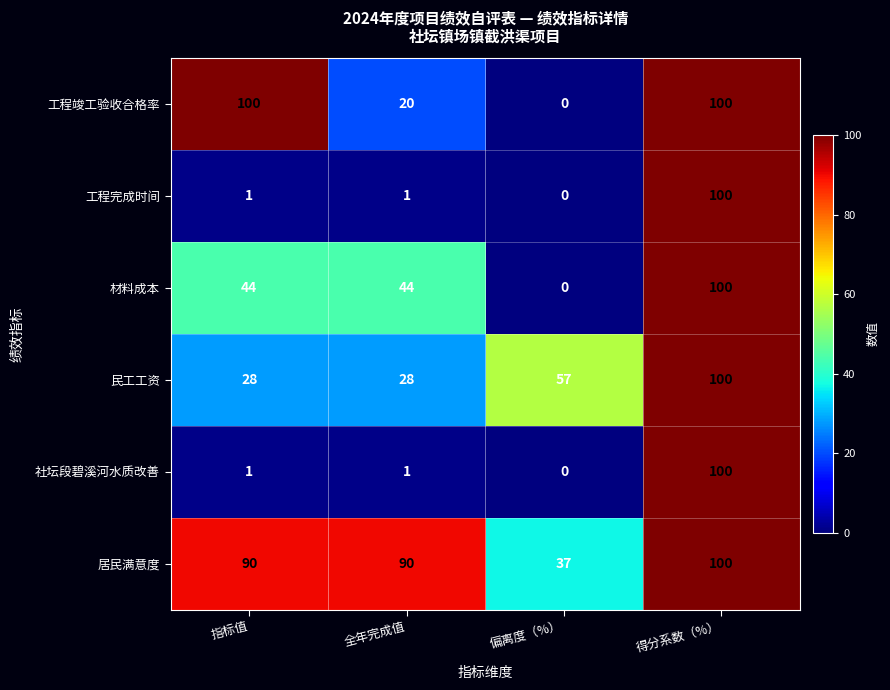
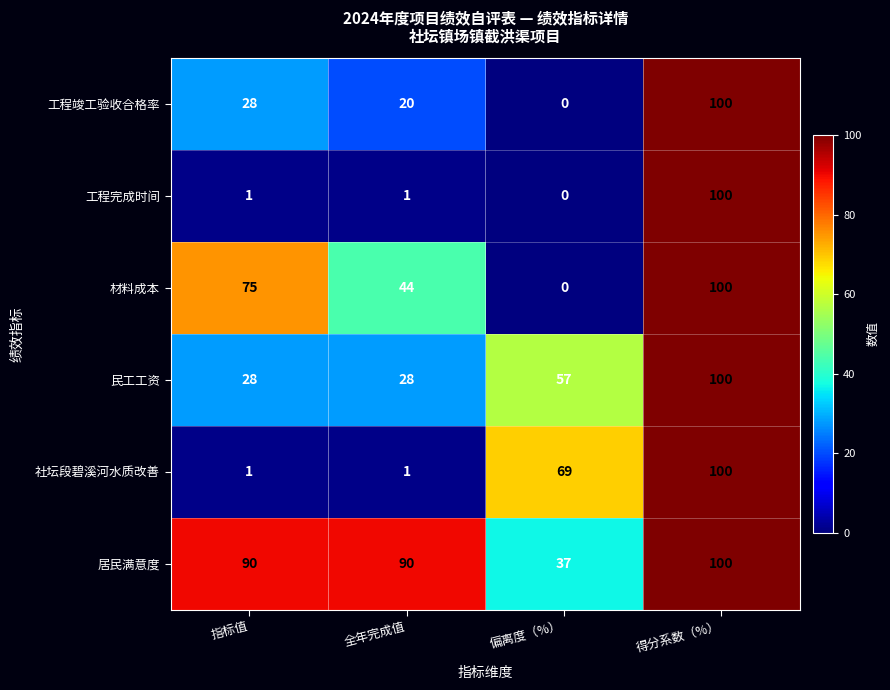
工程竣工验收合格率, 指标值: 100 -> 28
材料成本, 指标值: 44 -> 75
社坛段碧溪河水质改善, 偏离度（%）: 0 -> 69
